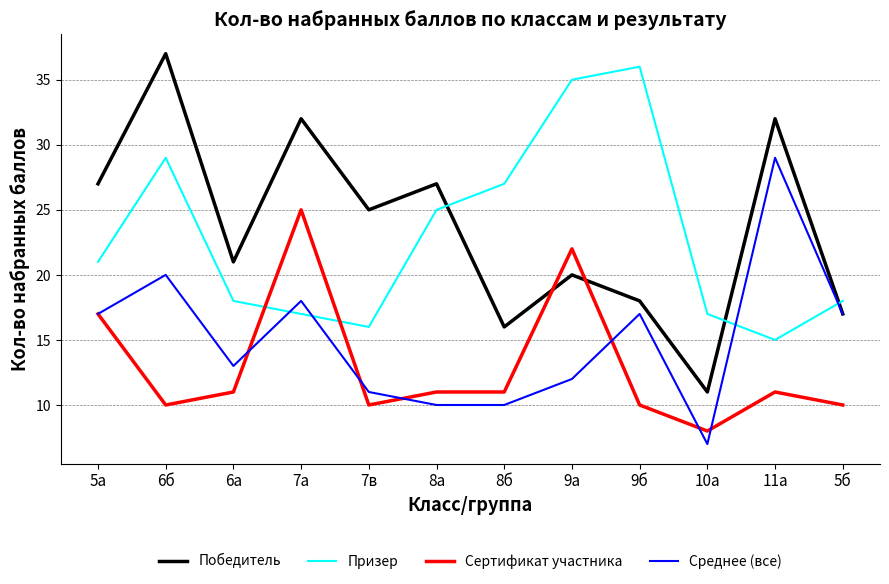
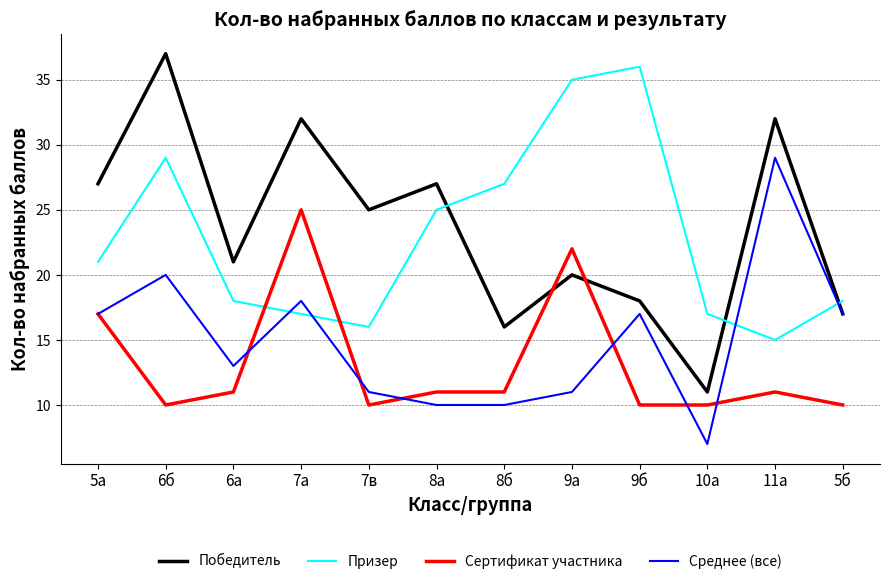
Среднее (все), 9а: 12 -> 11
Сертификат участника, 10а: 8 -> 10
